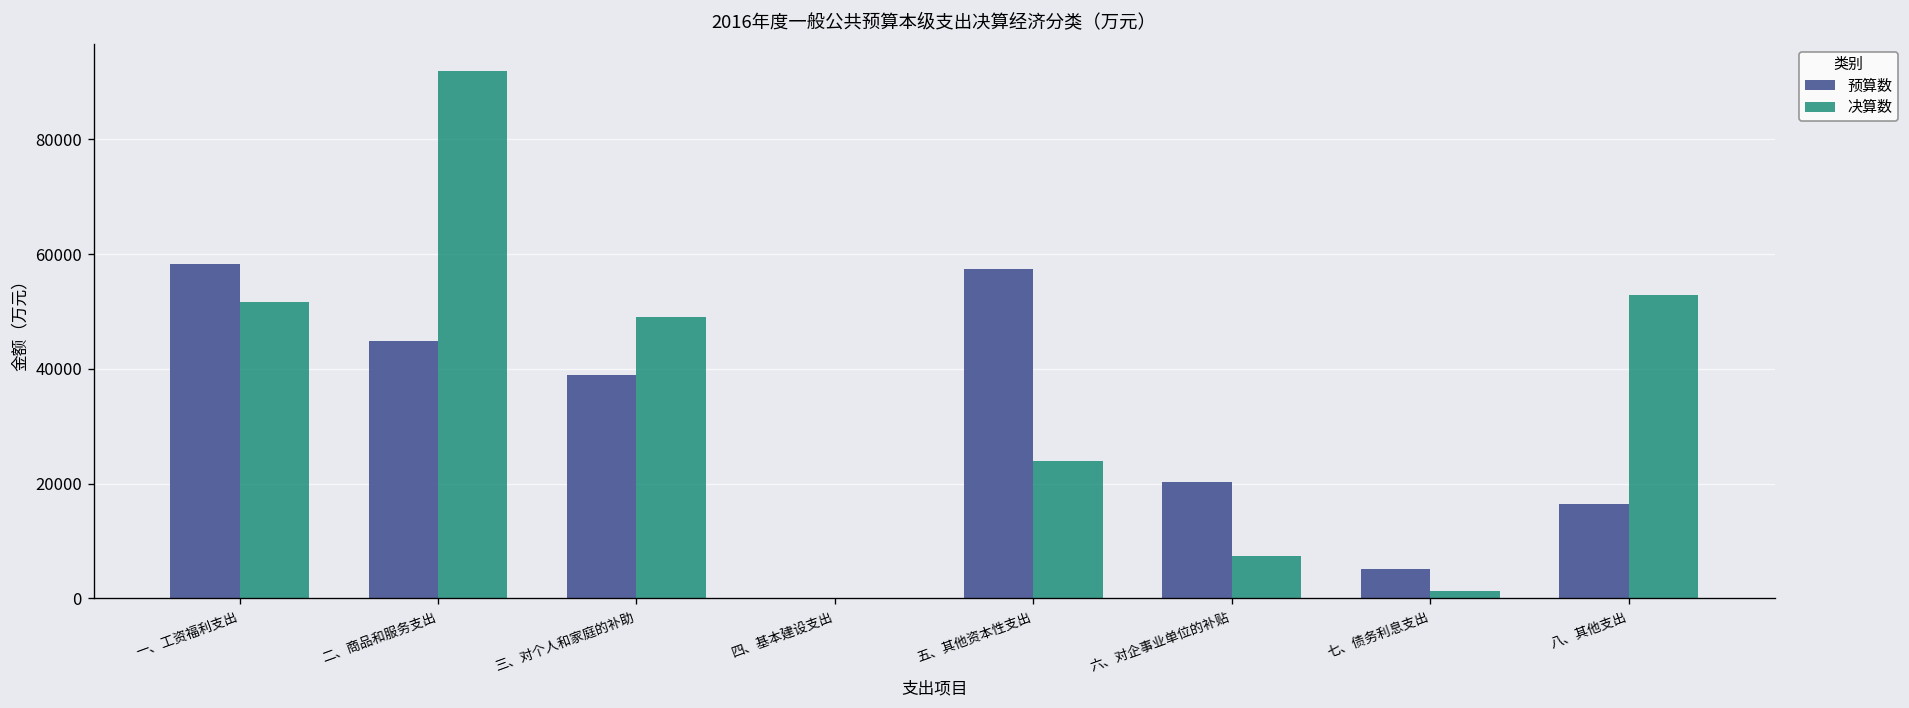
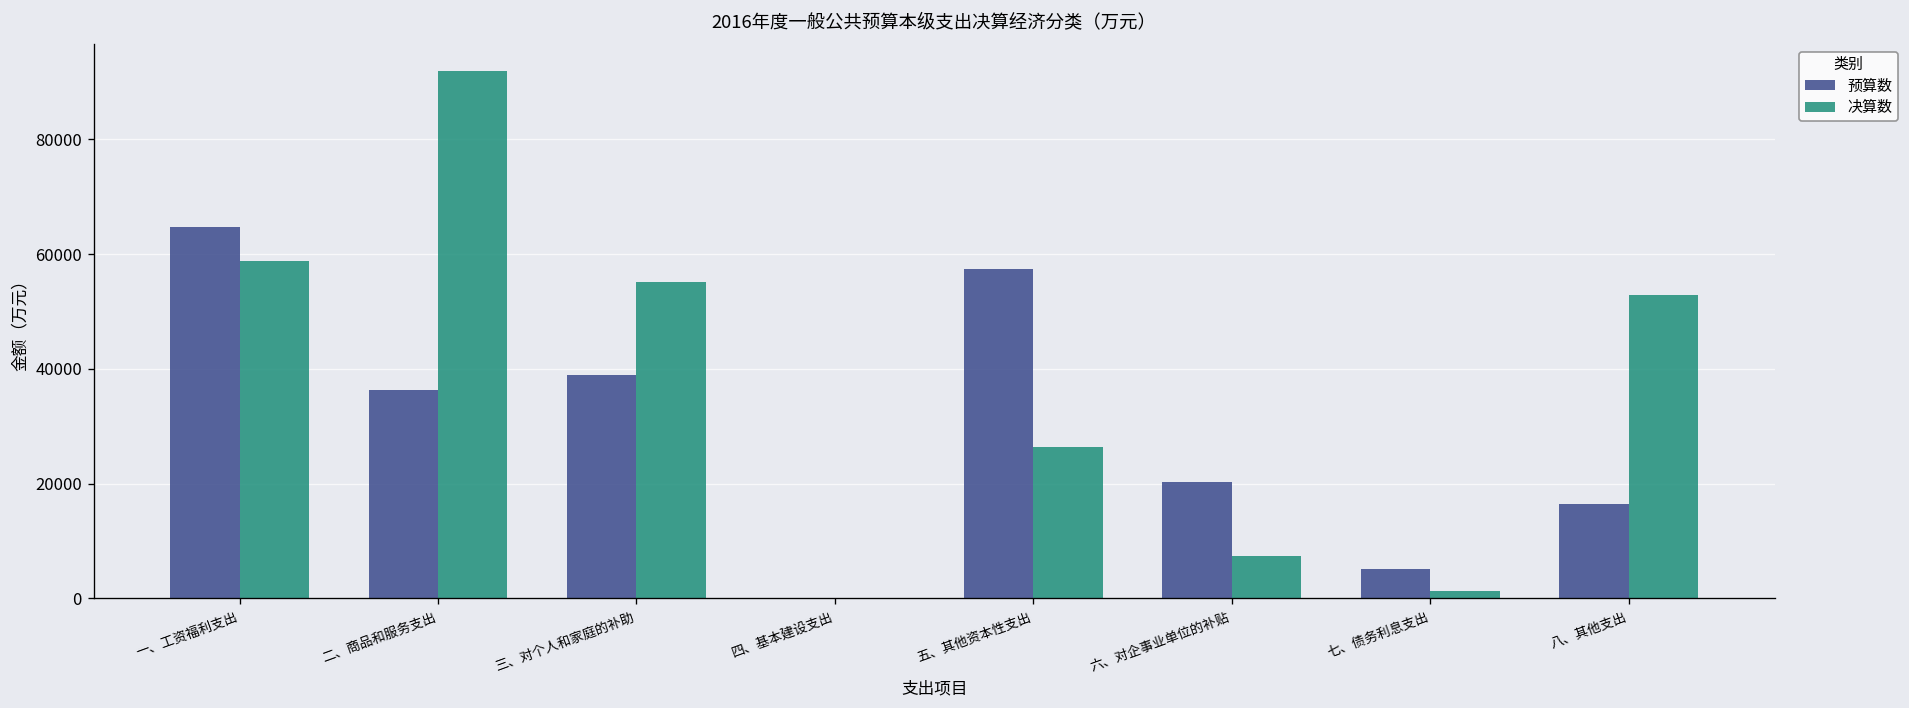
预算数, 一、工资福利支出: 58000 -> 65000
决算数, 一、工资福利支出: 52000 -> 59000
预算数, 二、商品和服务支出: 45000 -> 36000
决算数, 三、对个人和家庭的补助: 49000 -> 55000
决算数, 五、其他资本性支出: 24000 -> 26000
